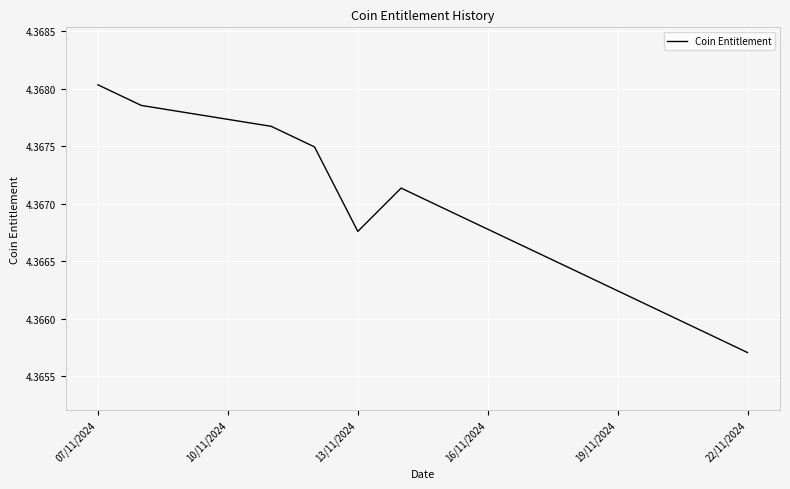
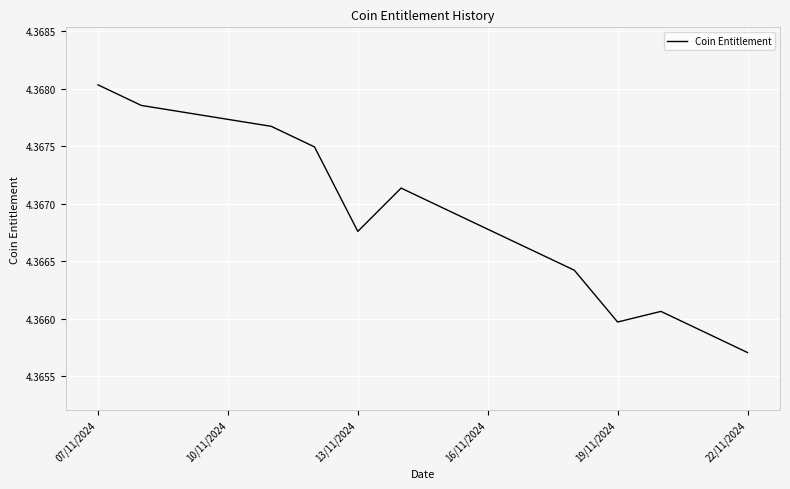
19/11/2024: 4.36624 -> 4.36597
